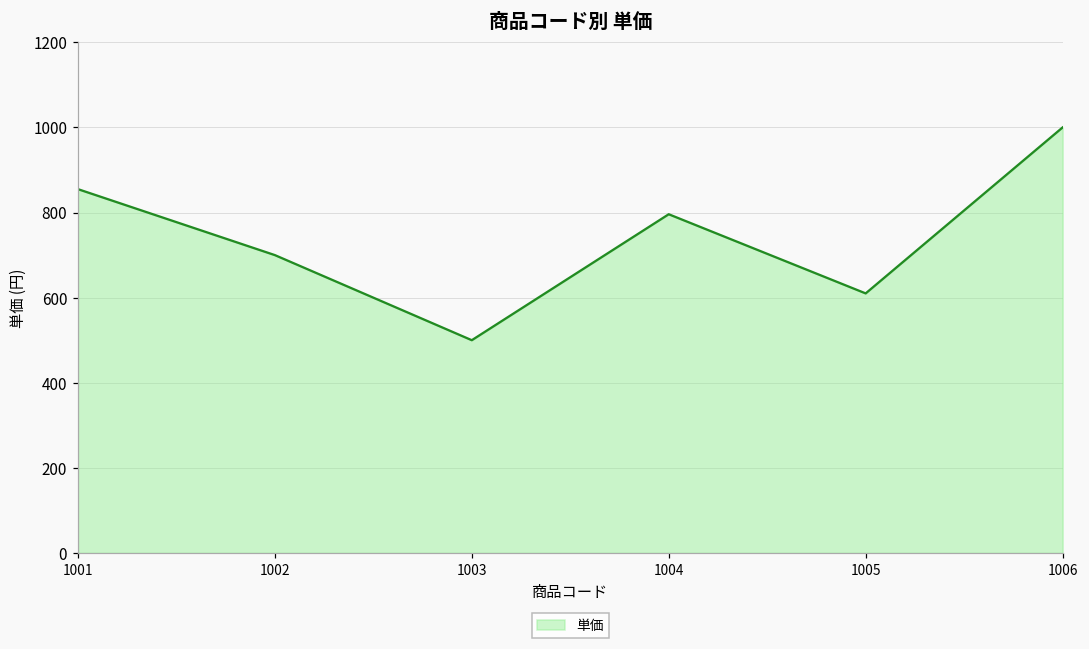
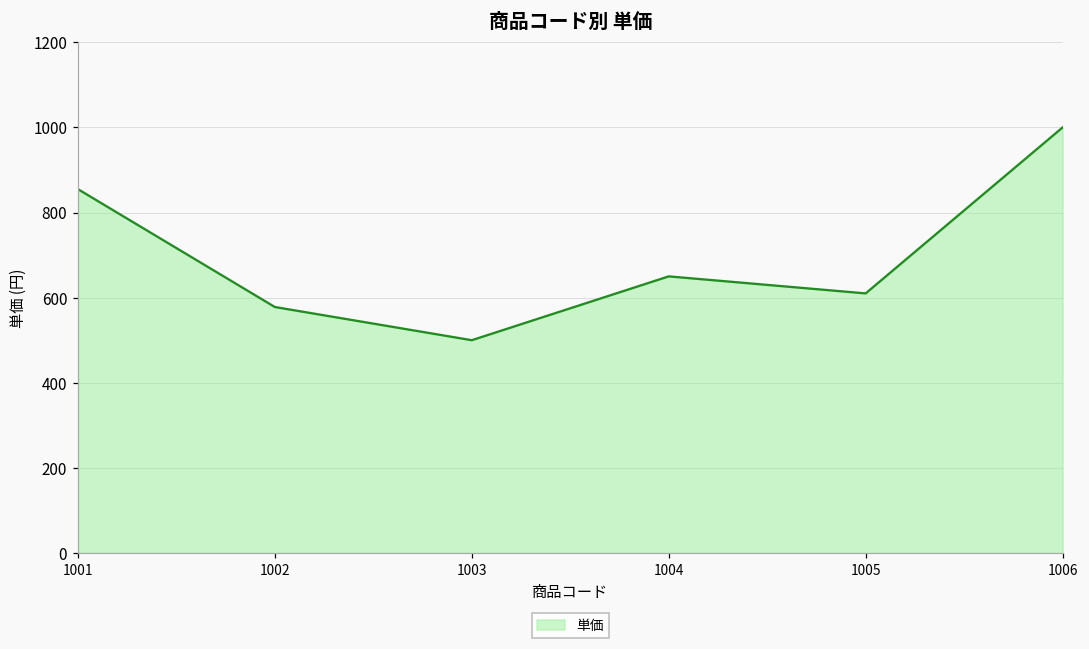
1002: 700 -> 580
1004: 800 -> 650
